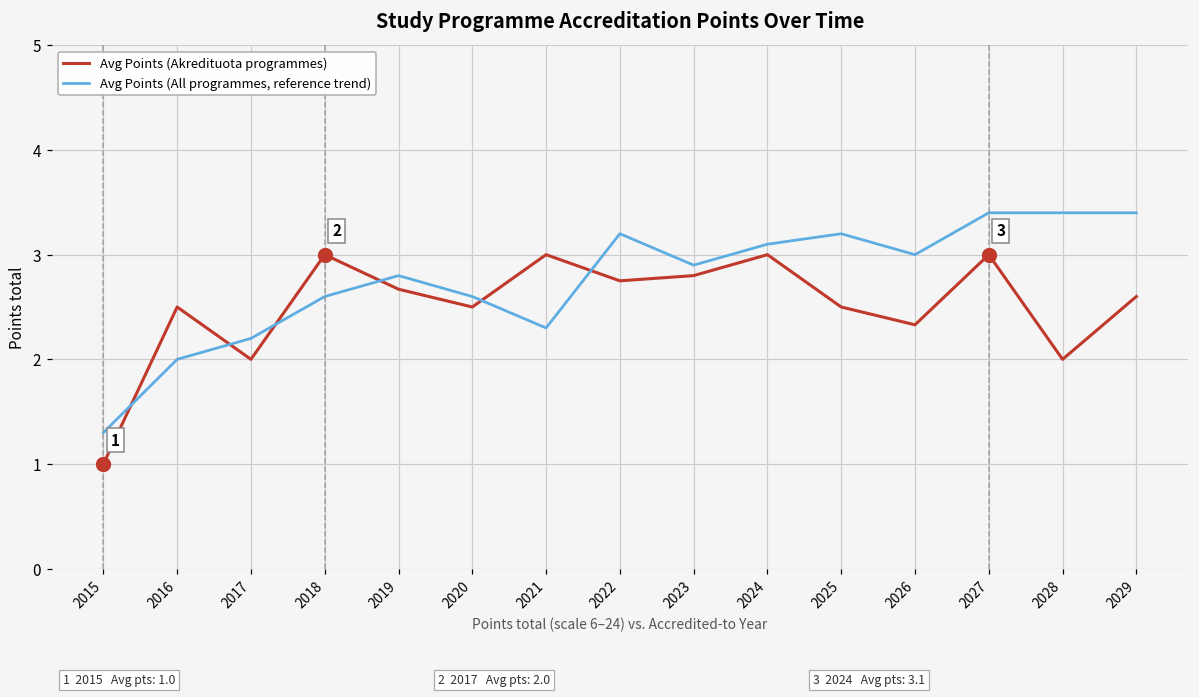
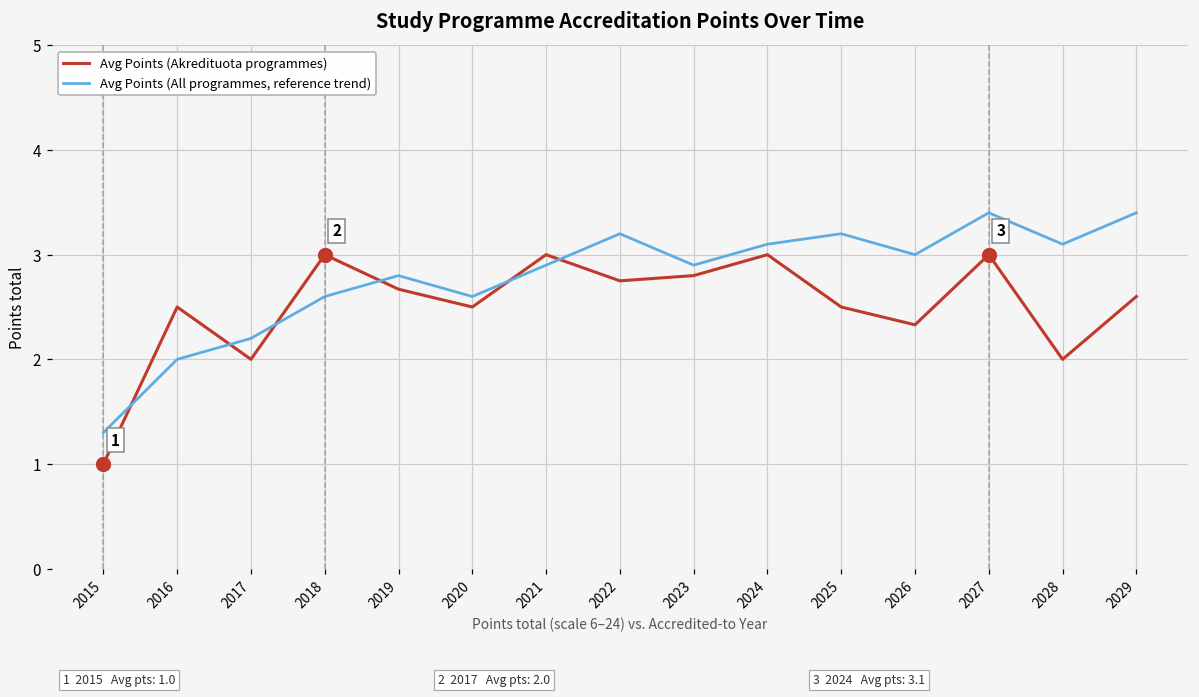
Avg Points (All programmes, reference trend), 2021: 2.3 -> 2.9
Avg Points (All programmes, reference trend), 2028: 3.4 -> 3.1
